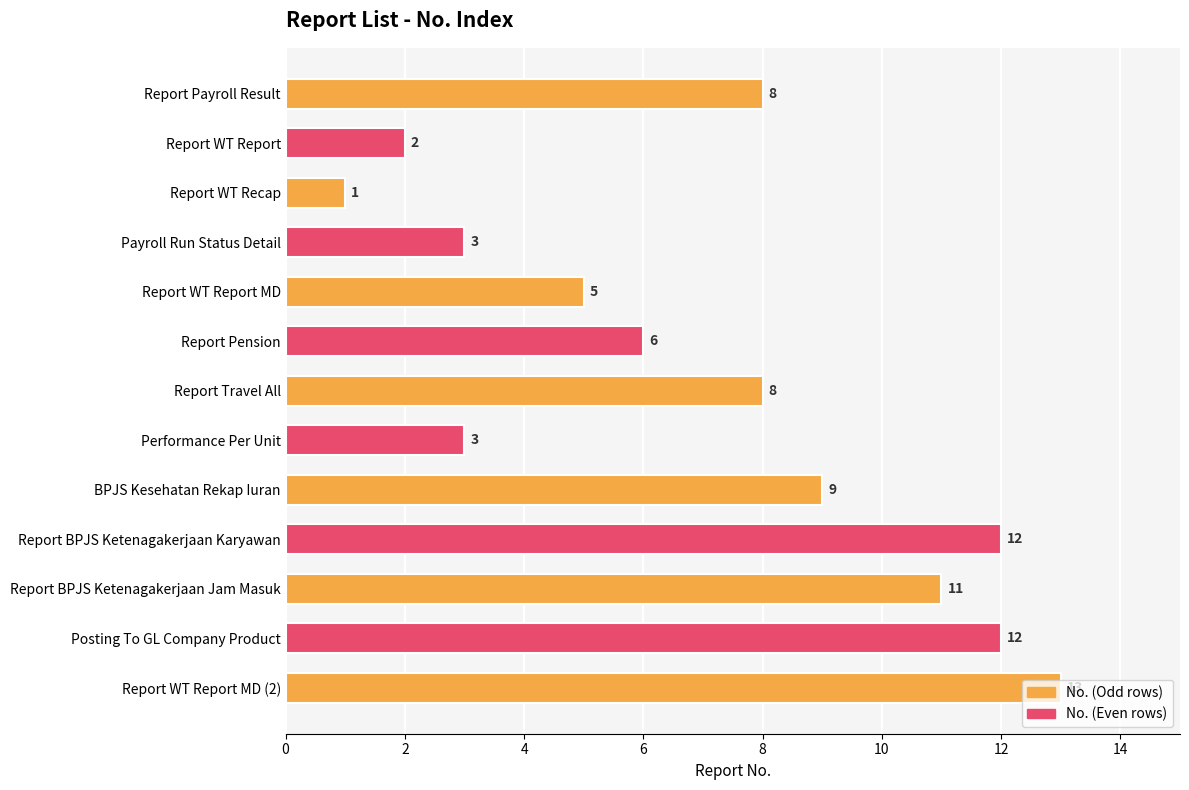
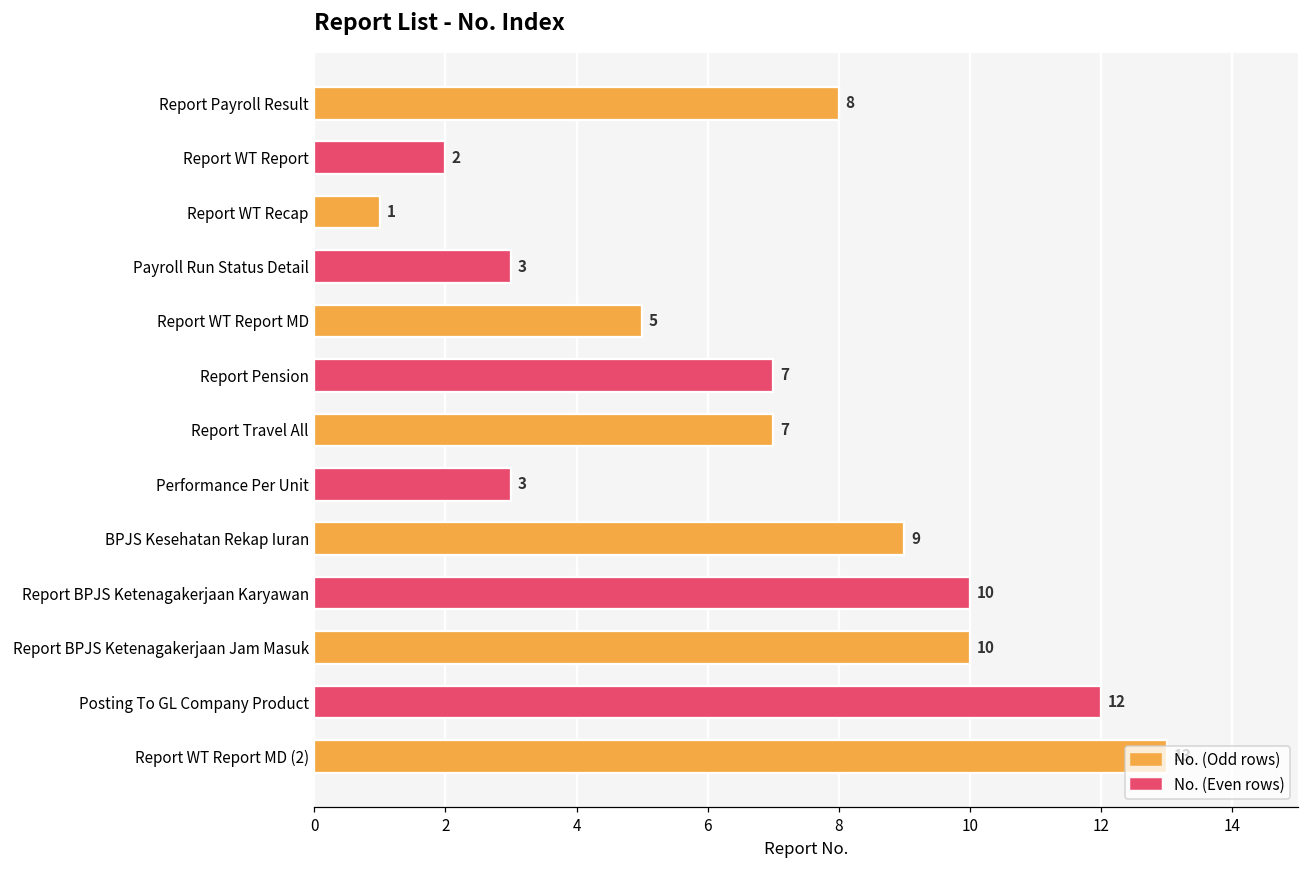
Report Pension: 6 -> 7
Report Travel All: 8 -> 7
Report BPJS Ketenagakerjaan Karyawan: 12 -> 10
Report BPJS Ketenagakerjaan Jam Masuk: 11 -> 10
